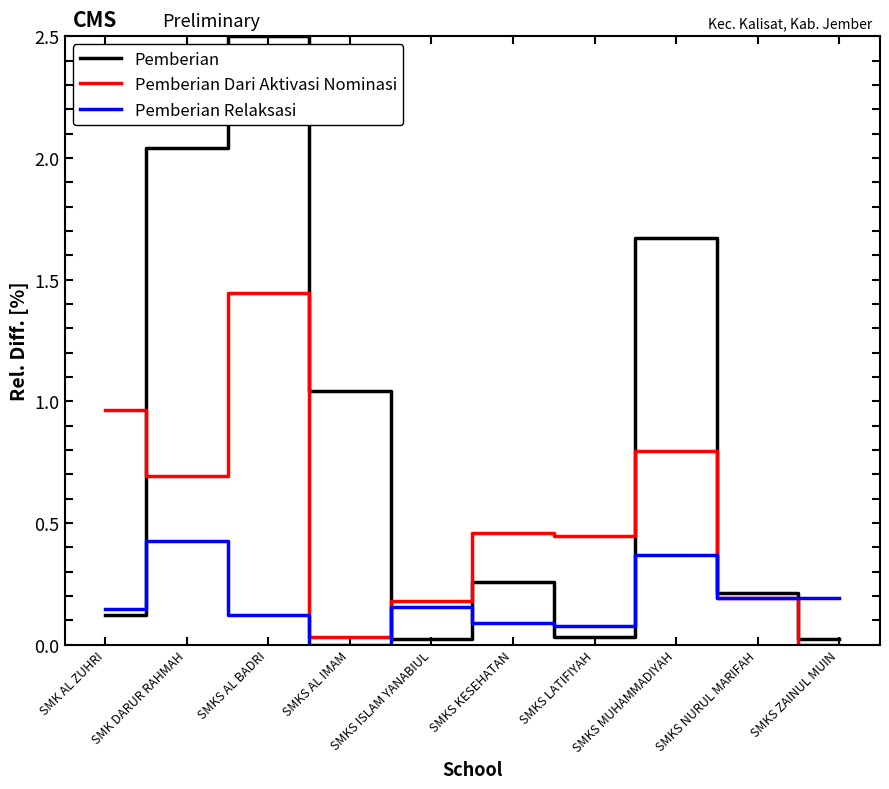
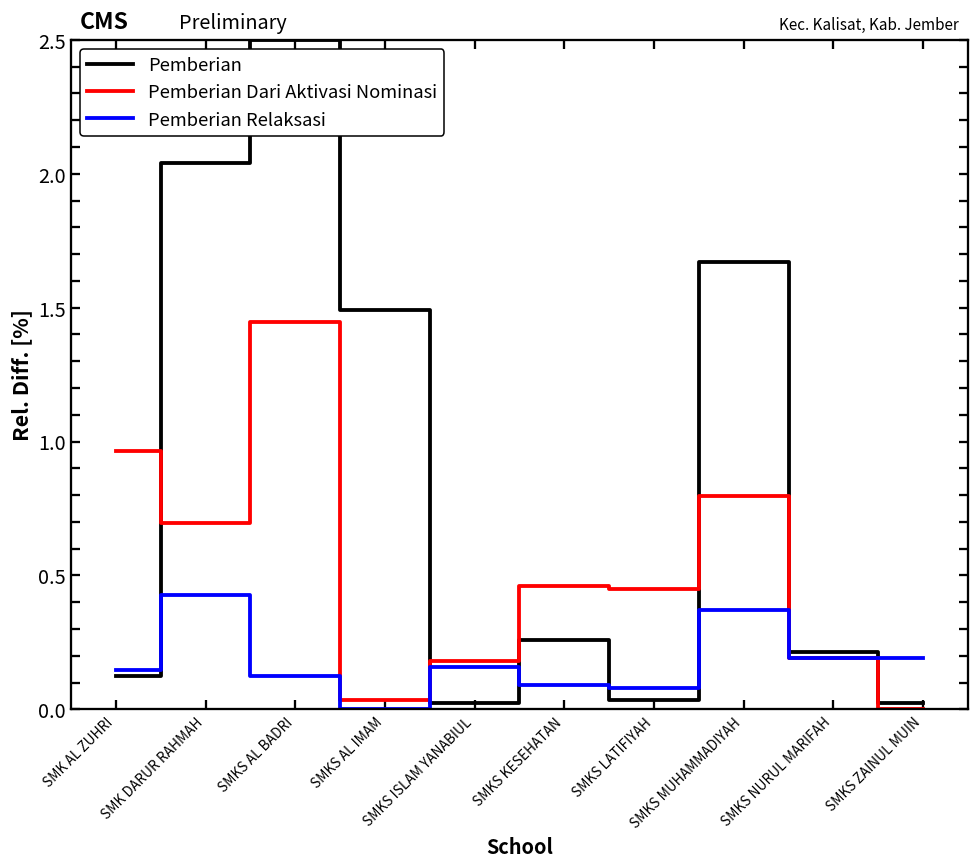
Pemberian, SMKS AL IMAM: 1.04 -> 1.49
